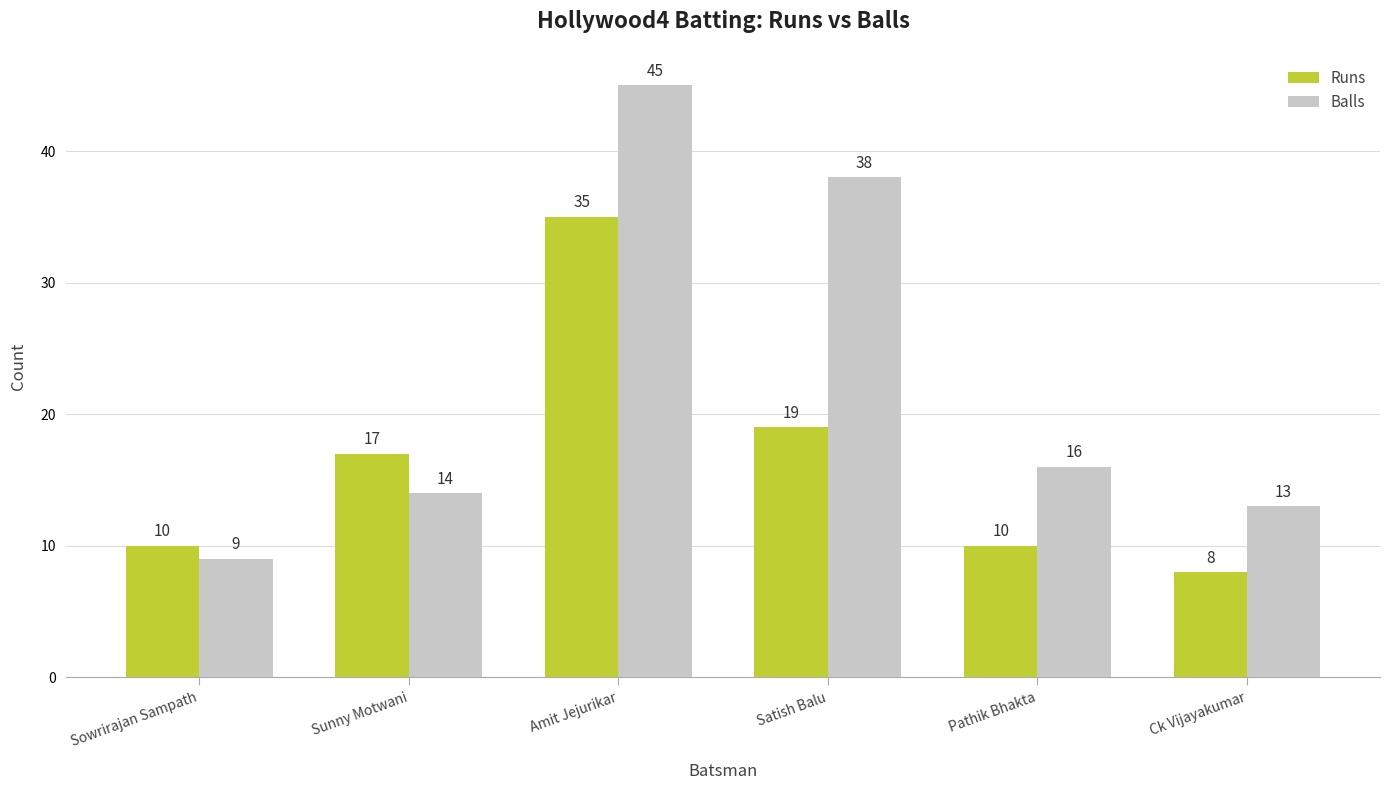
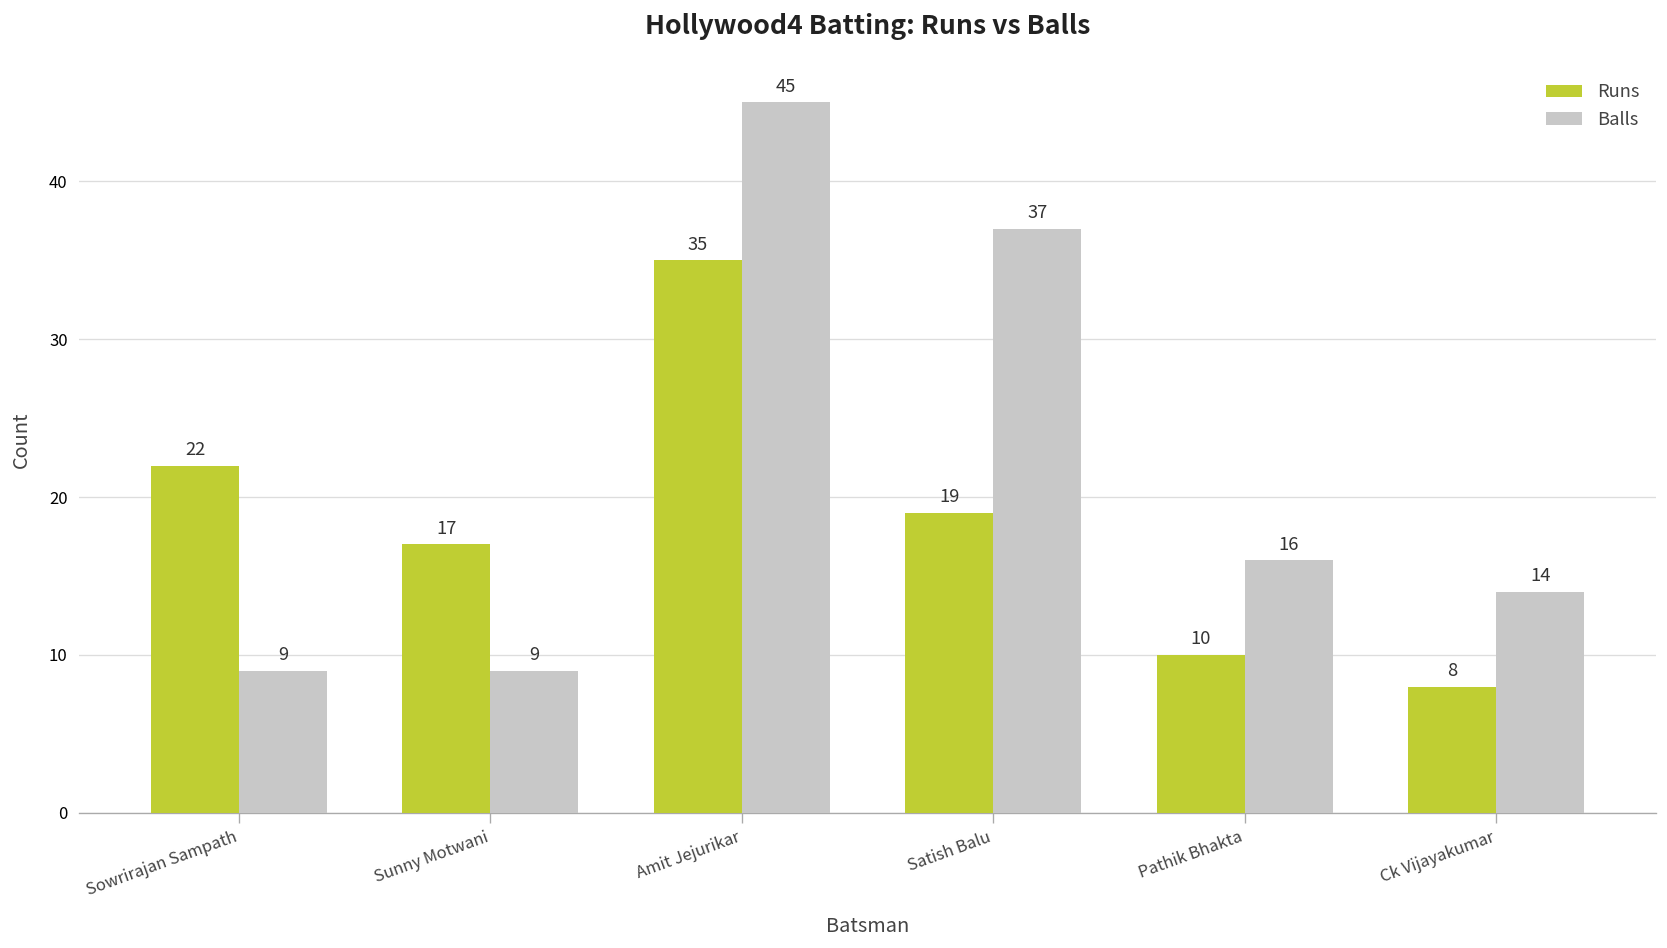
Runs, Sowrirajan Sampath: 10 -> 22
Balls, Sunny Motwani: 14 -> 9
Balls, Satish Balu: 38 -> 37
Balls, Ck Vijayakumar: 13 -> 14
